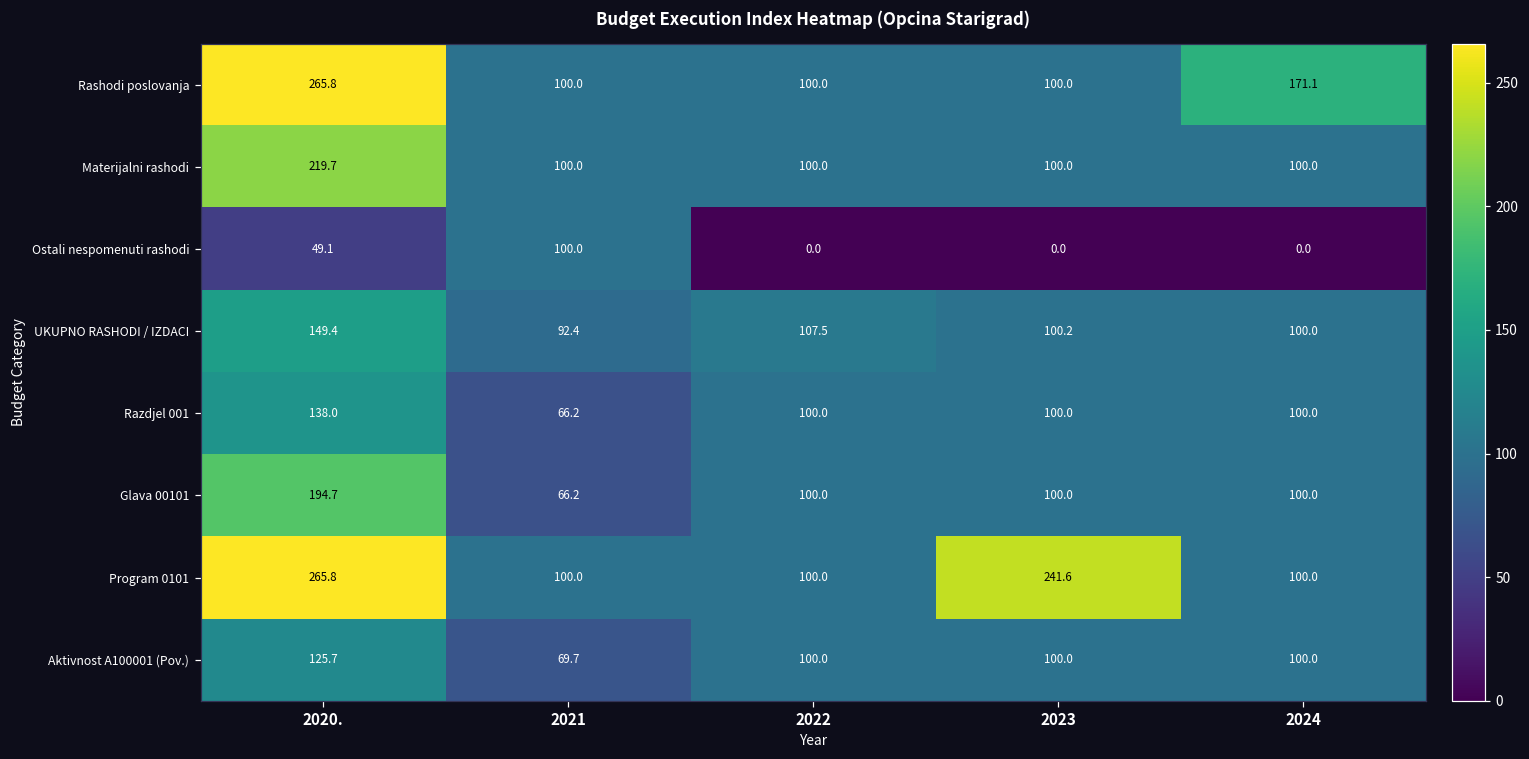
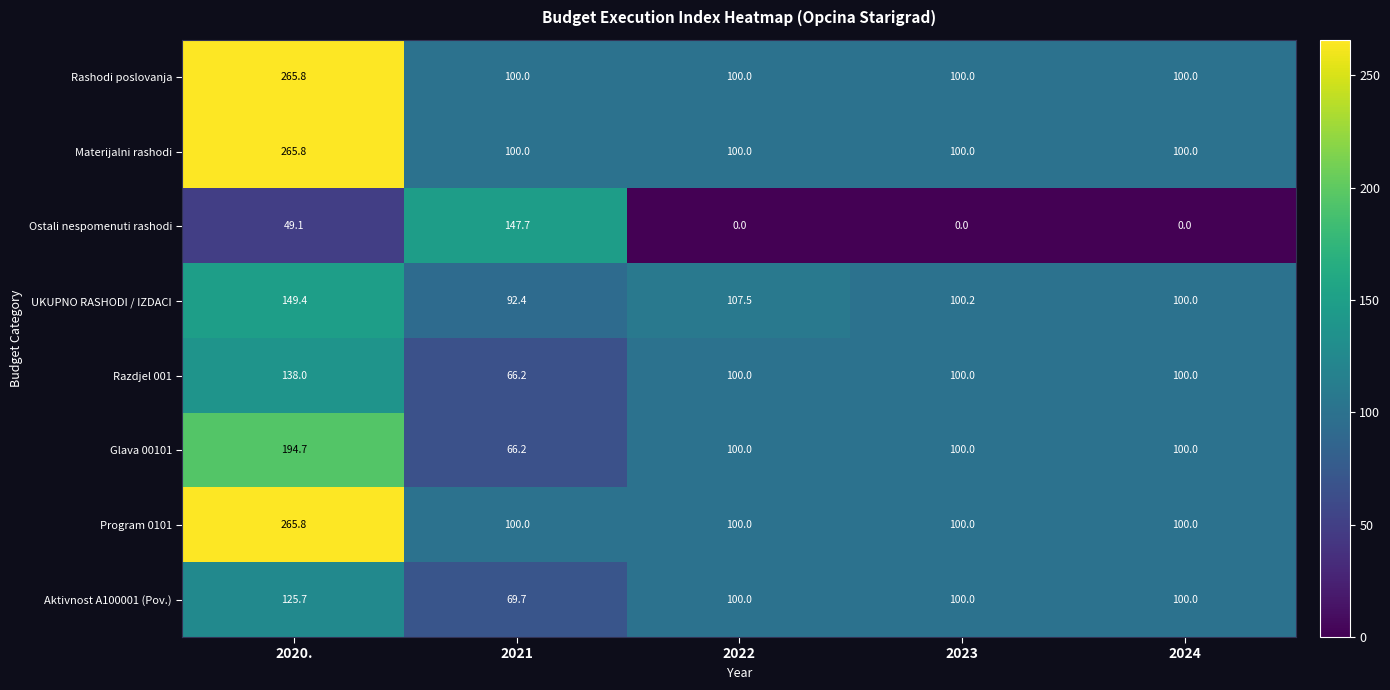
Rashodi poslovanja, 2024: 171.1 -> 100.0
Materijalni rashodi, 2020.: 219.7 -> 265.8
Ostali nespomenuti rashodi, 2021: 100.0 -> 147.7
Program 0101, 2023: 241.6 -> 100.0
